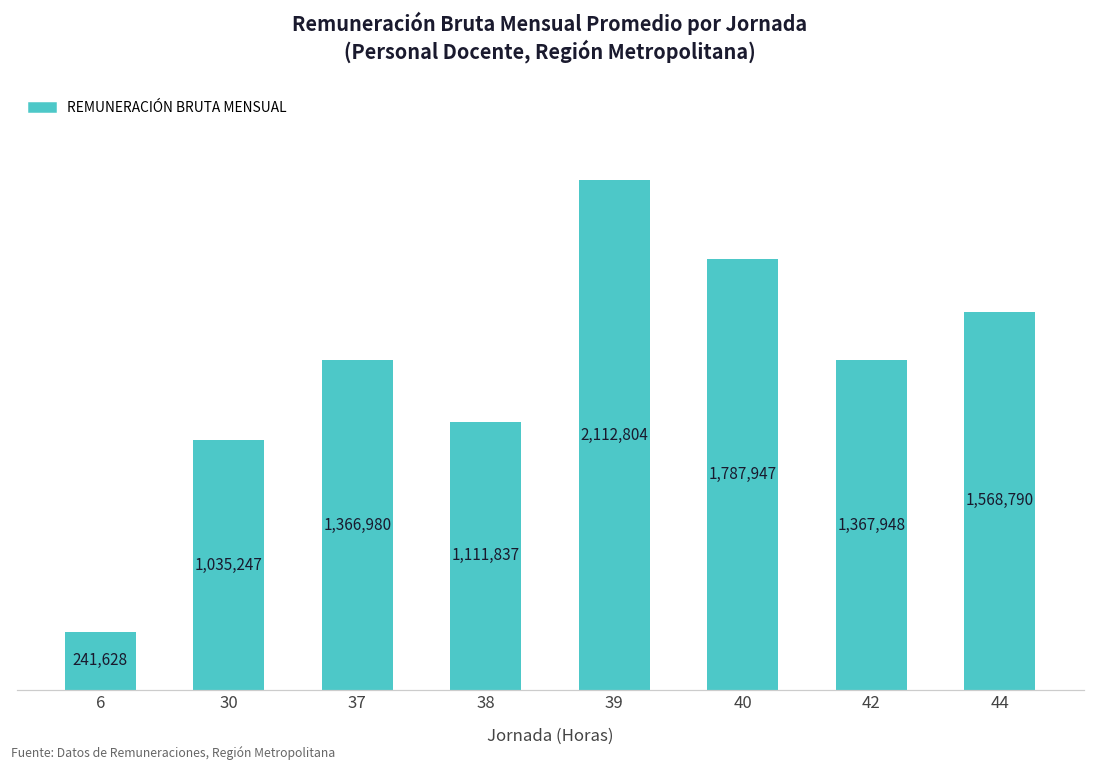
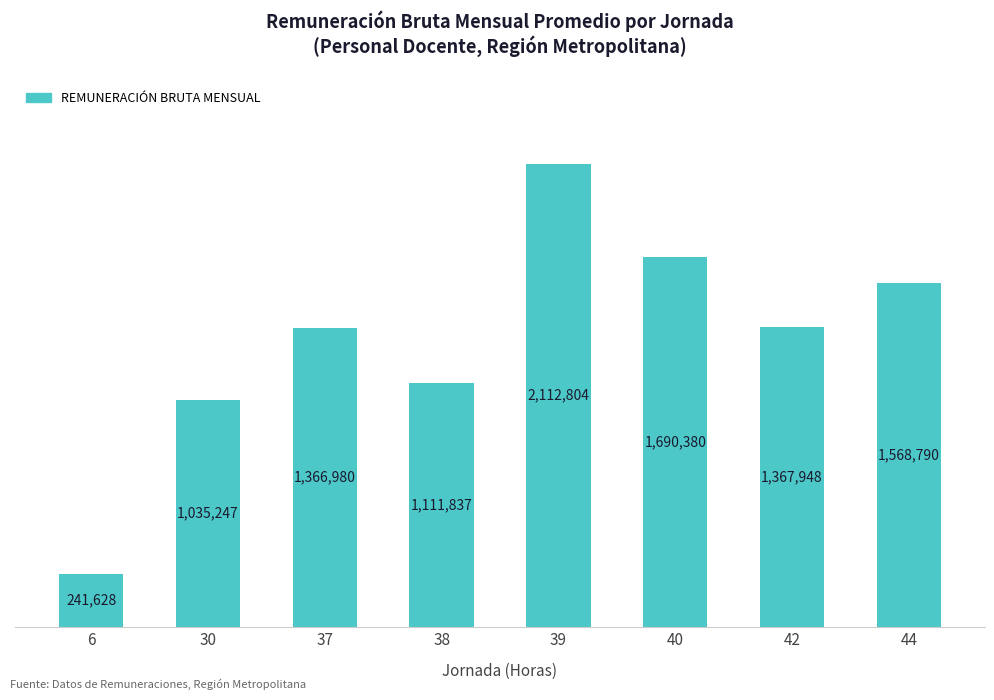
40: 1,787,947 -> 1,690,380
